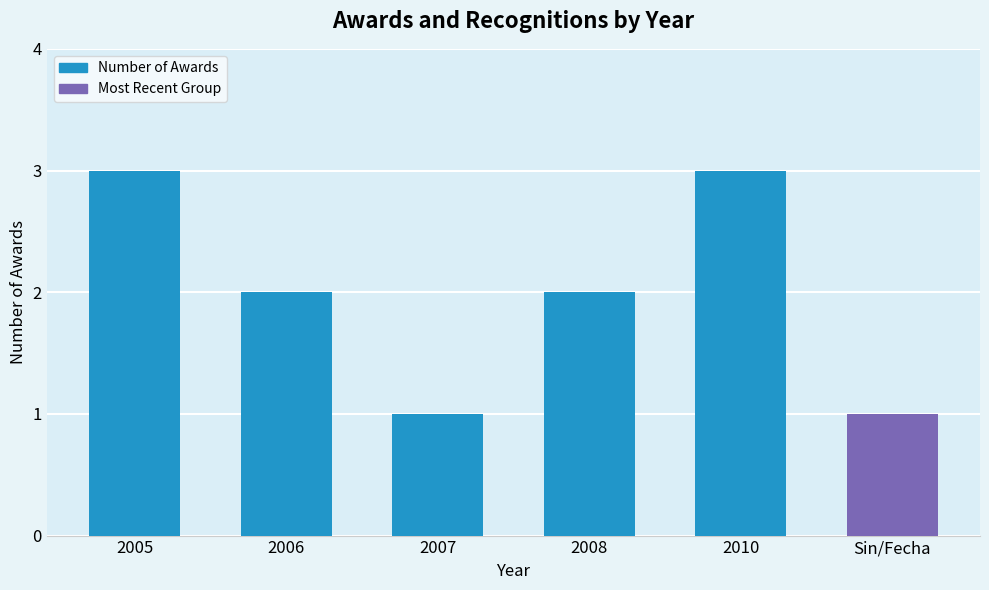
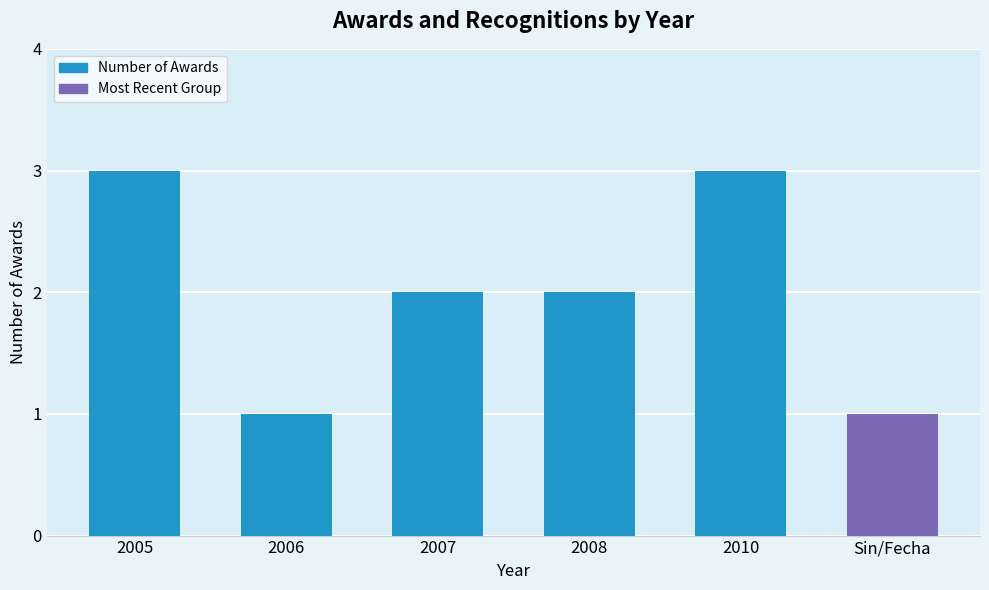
2006: 2 -> 1
2007: 1 -> 2
